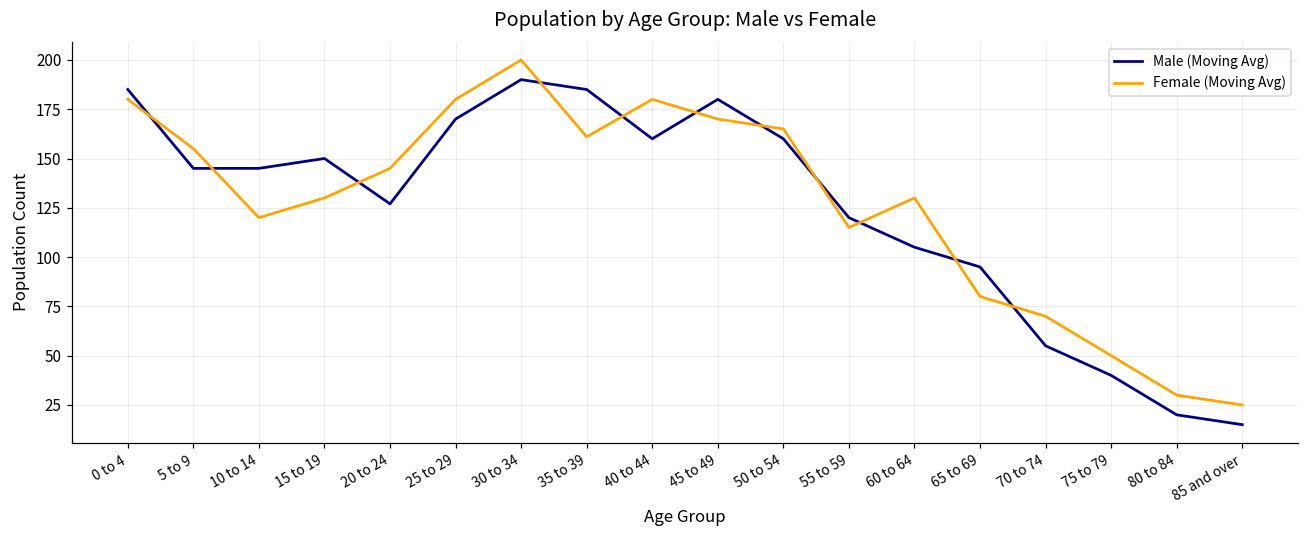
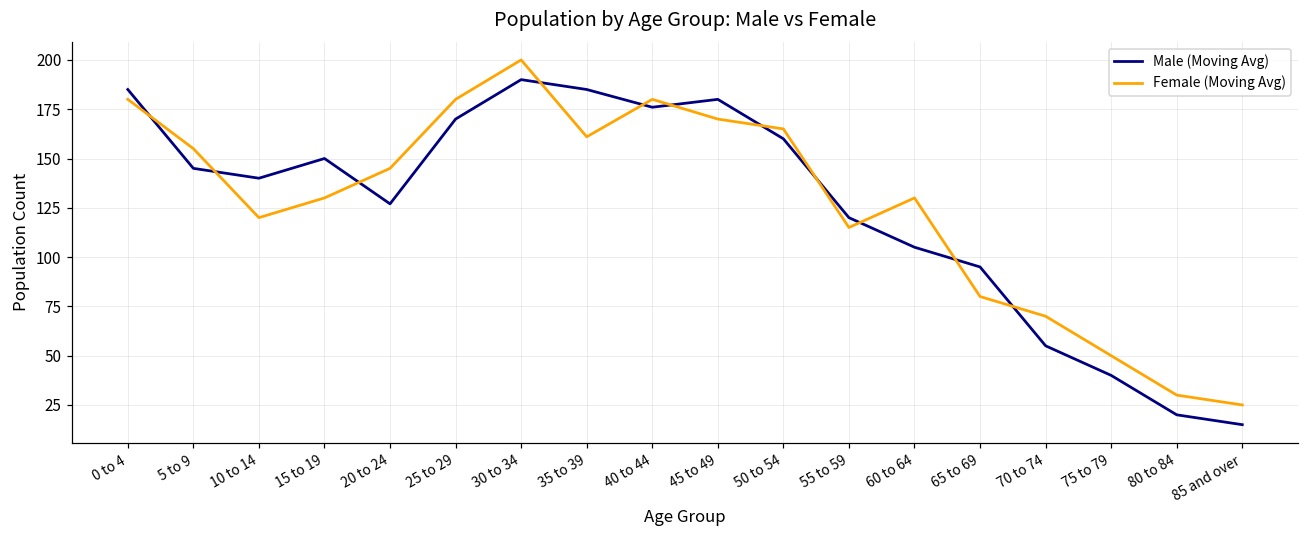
Male (Moving Avg), 10 to 14: 145 -> 140
Male (Moving Avg), 40 to 44: 160 -> 176
